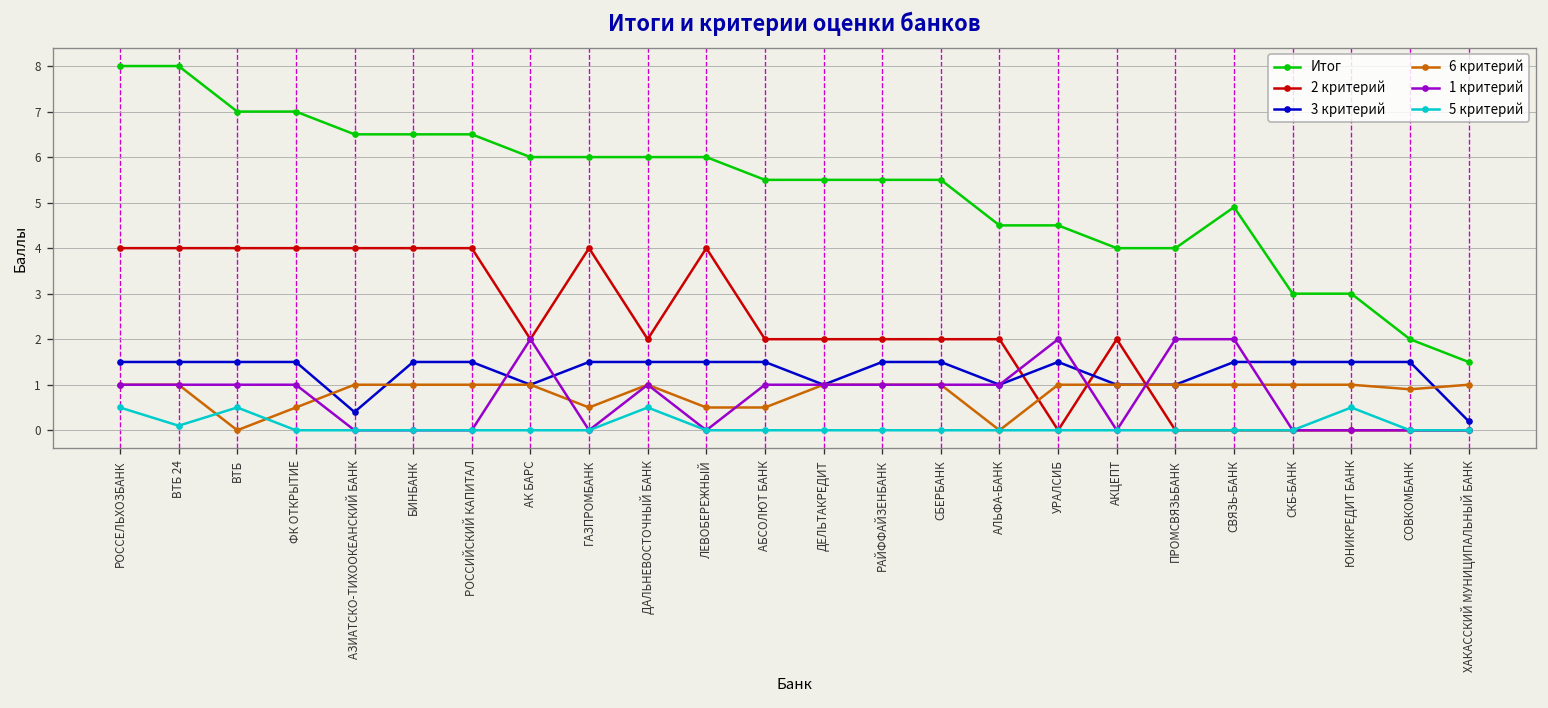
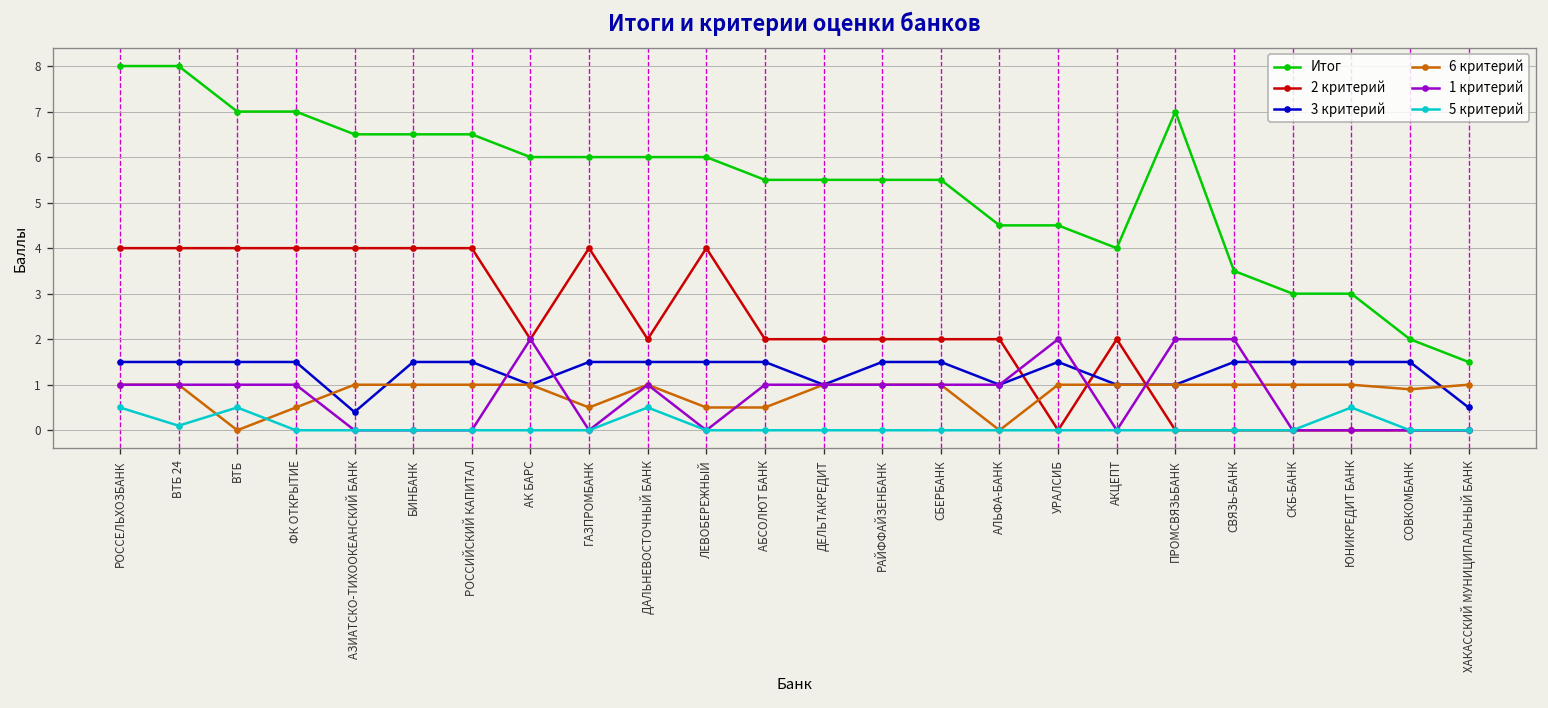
Итог, ПРОМСВЯЗЬБАНК: 4 -> 7
Итог, СВЯЗЬ-БАНК: 4.9 -> 3.5
3 критерий, ХАКАССКИЙ МУНИЦИПАЛЬНЫЙ БАНК: 0.2 -> 0.5
